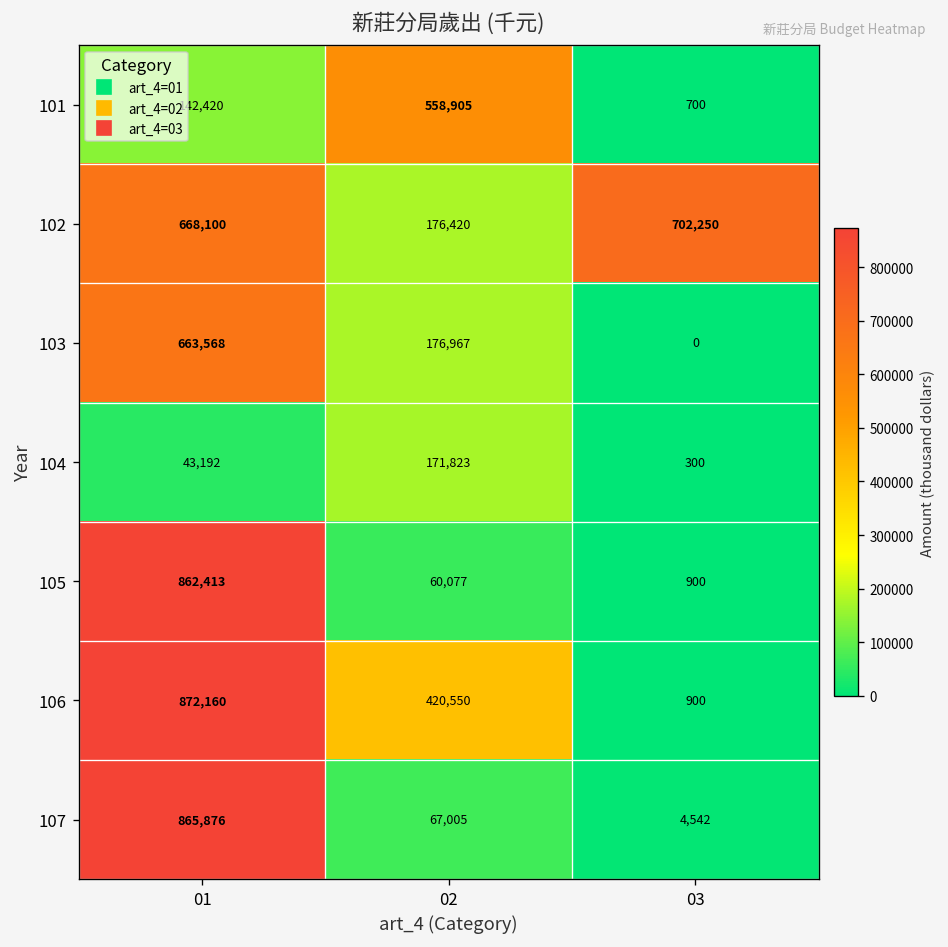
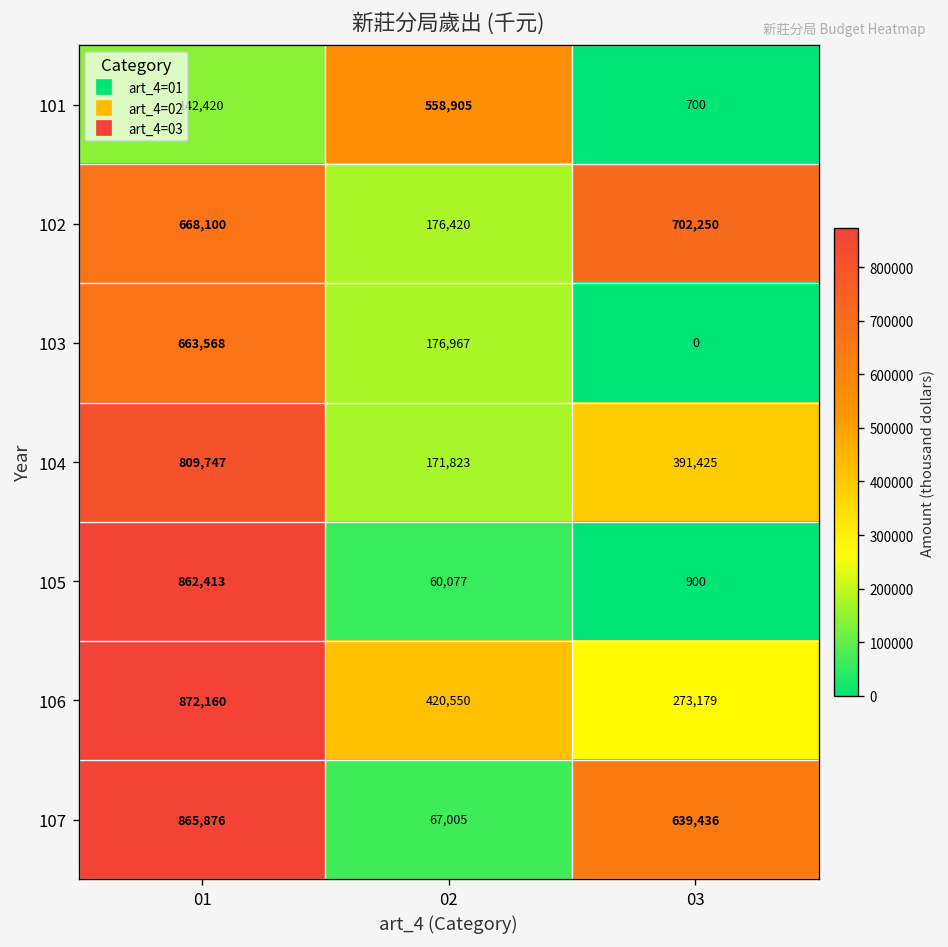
104, 01: 43,192 -> 809,747
104, 03: 300 -> 391,425
106, 03: 900 -> 273,179
107, 03: 4,542 -> 639,436
